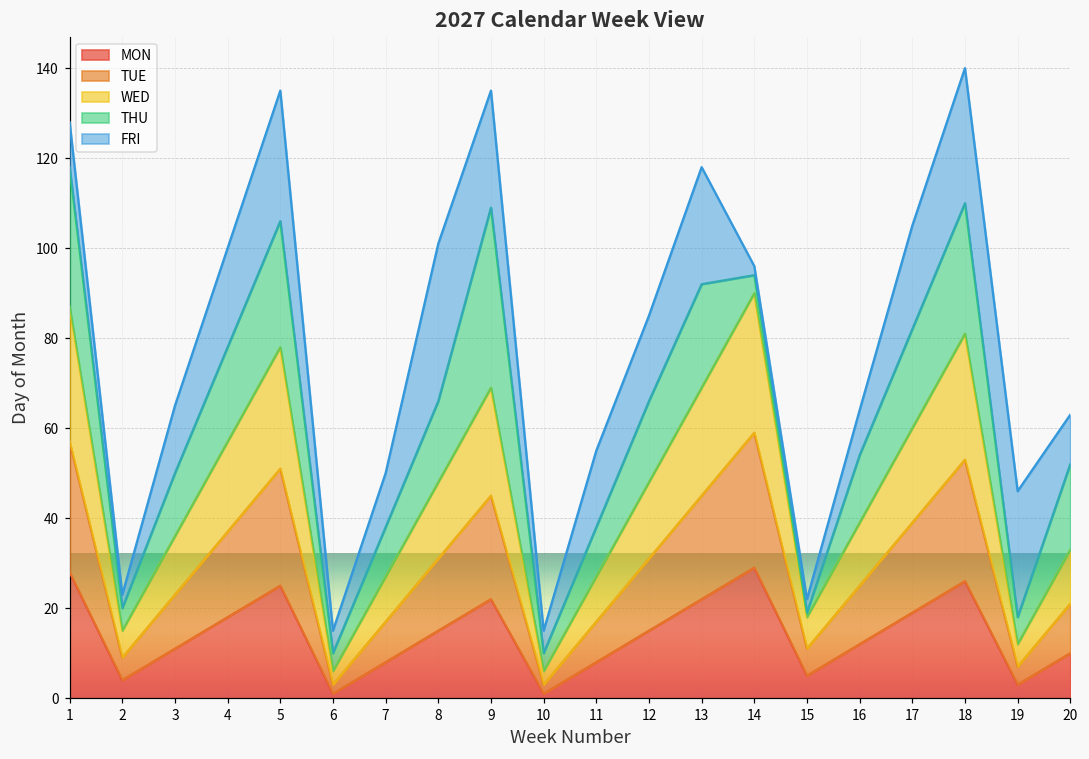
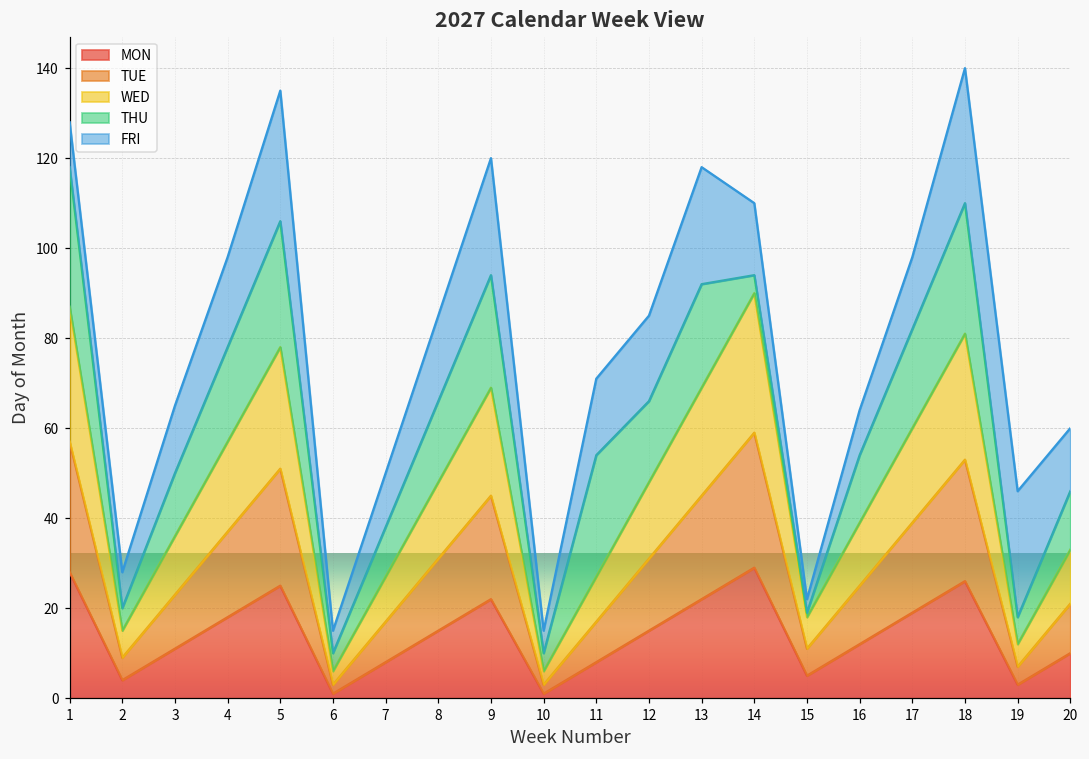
FRI, 2: 3 -> 8
FRI, 4: 22 -> 20
FRI, 8: 35 -> 19
THU, 9: 40 -> 25
THU, 11: 11 -> 27
FRI, 14: 2 -> 16
FRI, 17: 23 -> 16
THU, 20: 19 -> 13
FRI, 20: 11 -> 14
